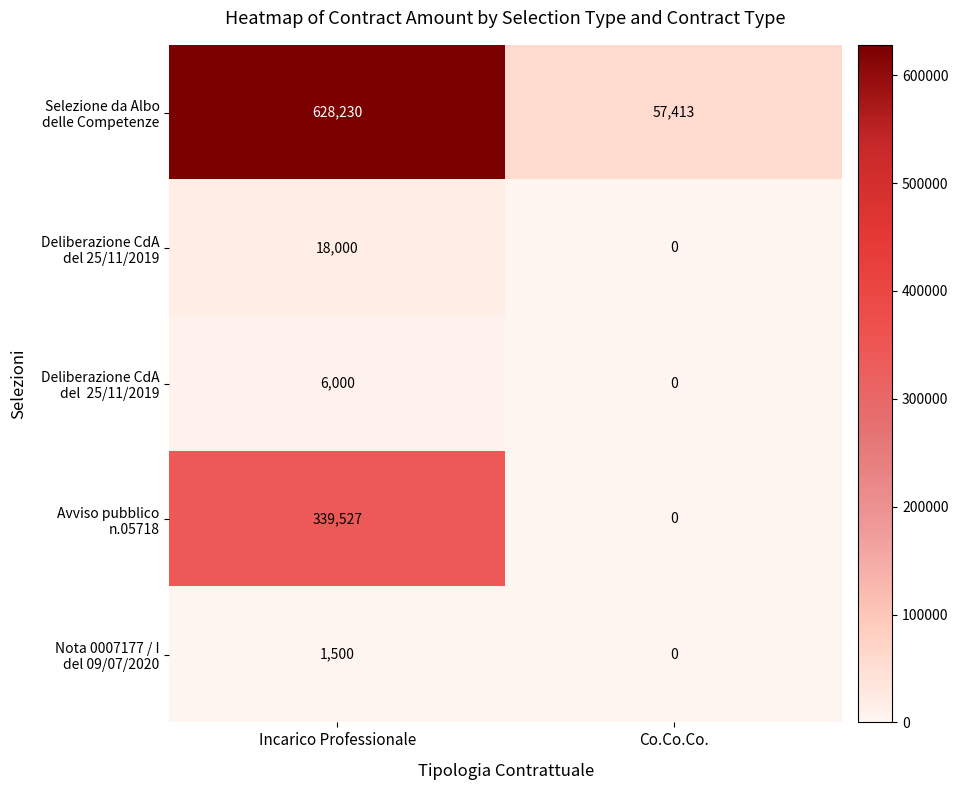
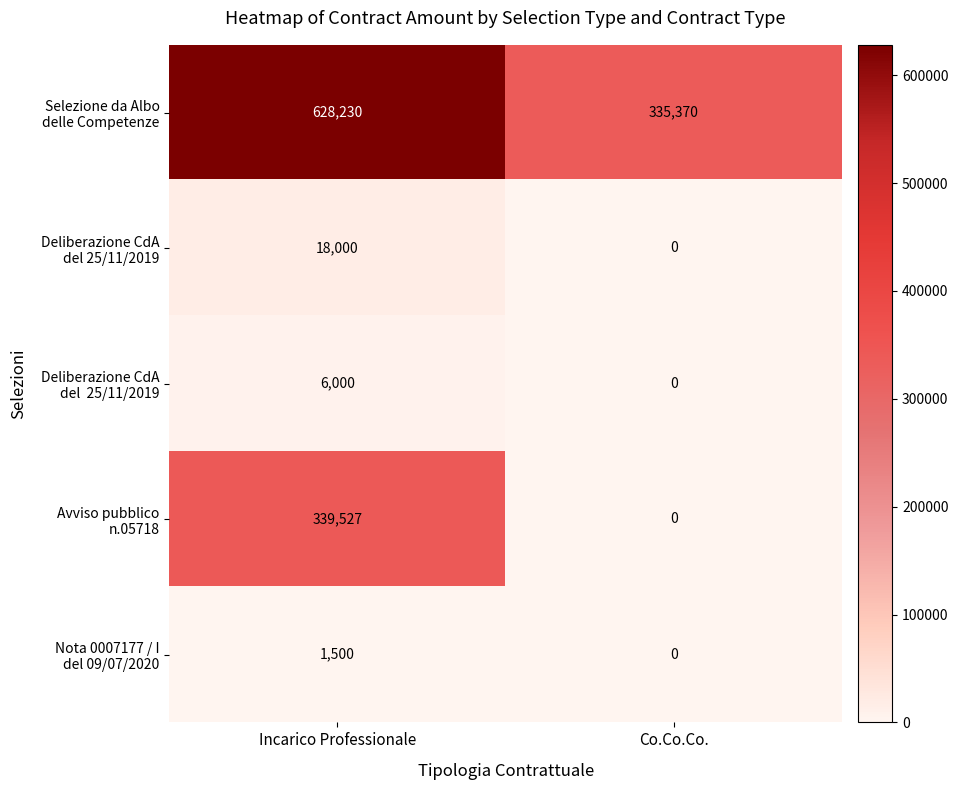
Selezione da Albo delle Competenze, Co.Co.Co.: 57,413 -> 335,370
